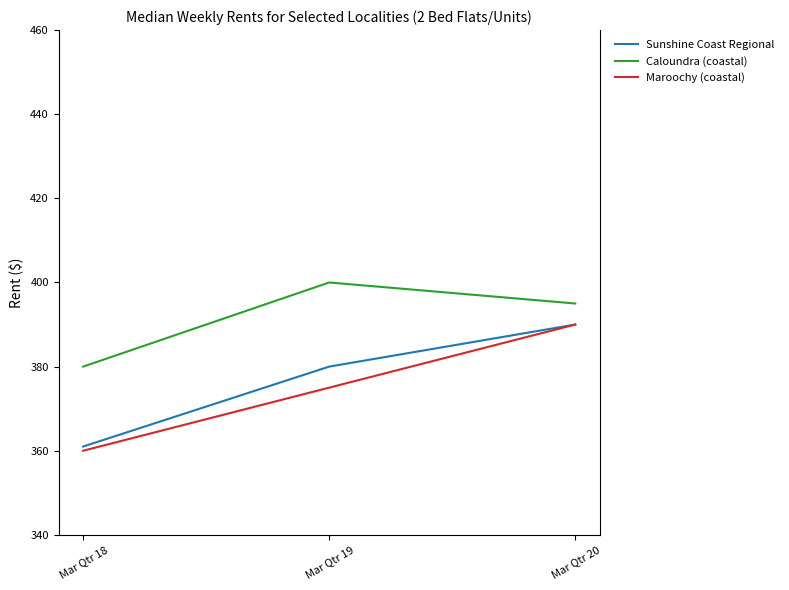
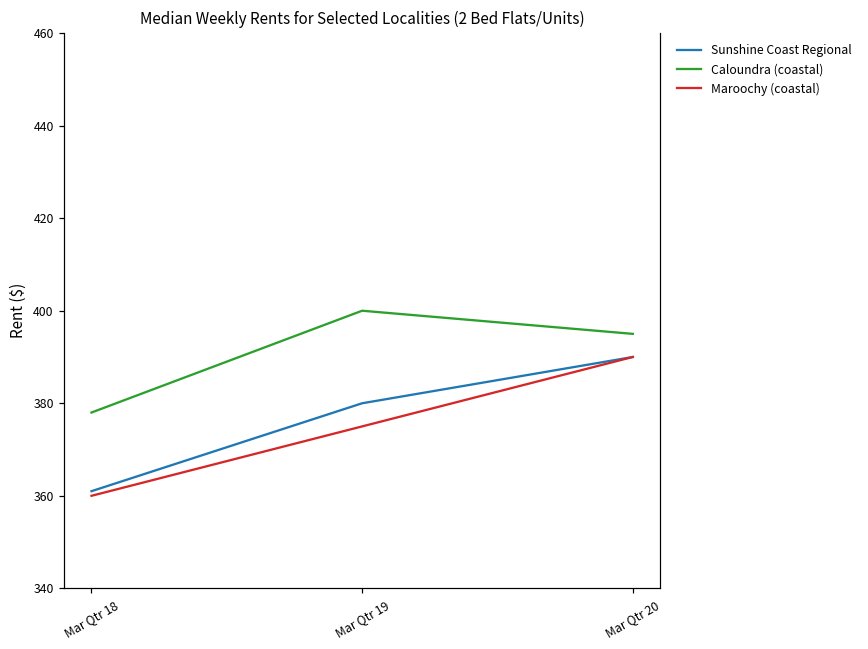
Caloundra (coastal), Mar Qtr 18: 380 -> 378
